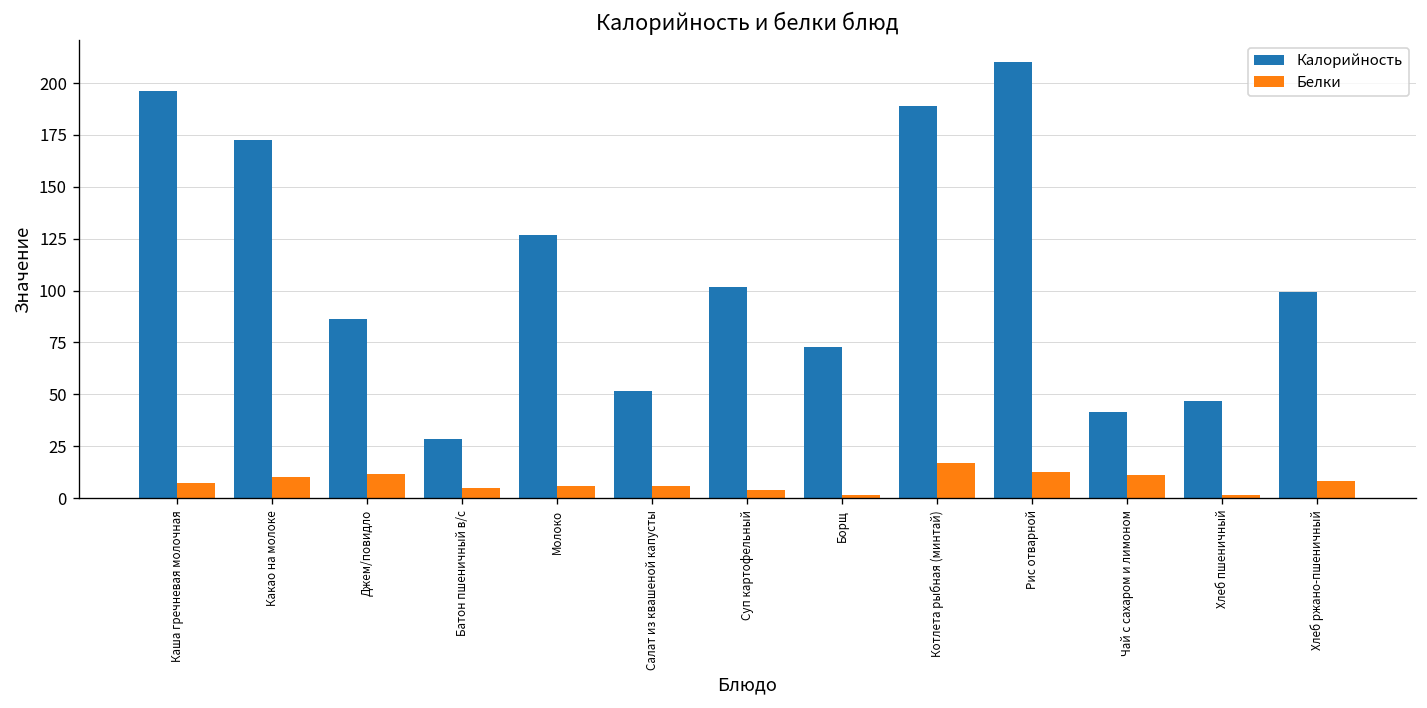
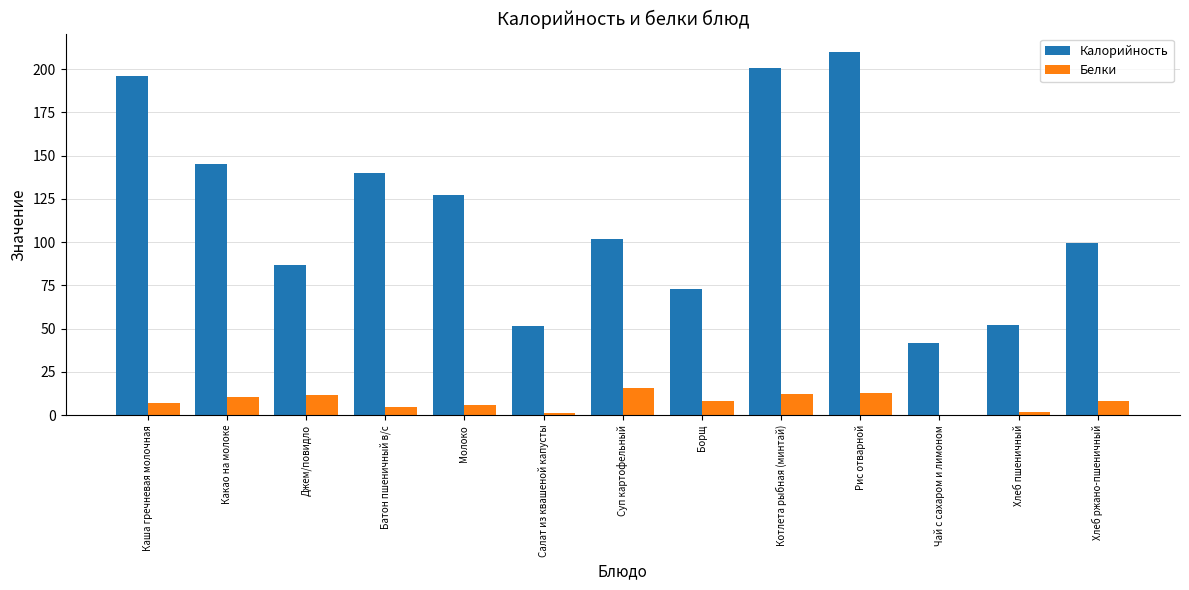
Калорийность, Какао на молоке: 173 -> 145
Калорийность, Батон пшеничный в/с: 29 -> 140
Белки, Салат из квашеной капусты: 6 -> 1
Белки, Суп картофельный: 4 -> 16
Белки, Борщ: 1 -> 8
Калорийность, Котлета рыбная (минтай): 189 -> 201
Белки, Котлета рыбная (минтай): 17 -> 12
Белки, Чай с сахаром и лимоном: 11 -> 0
Калорийность, Хлеб пшеничный: 47 -> 52
